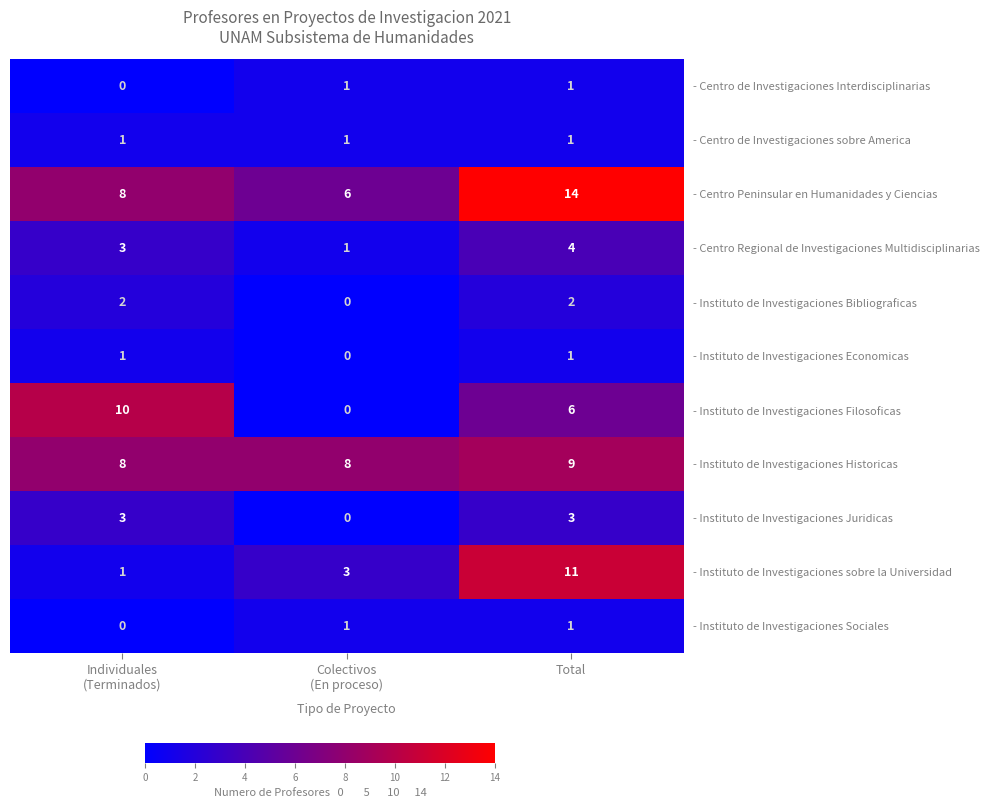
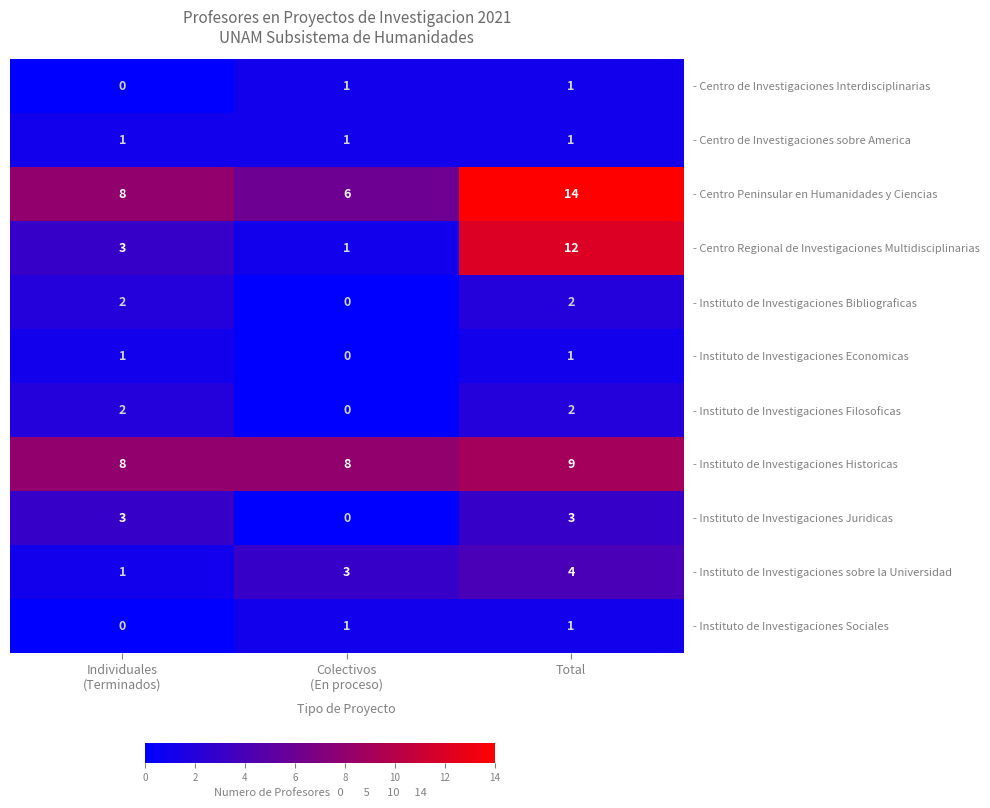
- Centro Regional de Investigaciones Multidisciplinarias, Total: 4 -> 12
- Instituto de Investigaciones Filosoficas, Individuales (Terminados): 10 -> 2
- Instituto de Investigaciones Filosoficas, Total: 6 -> 2
- Instituto de Investigaciones sobre la Universidad, Total: 11 -> 4
